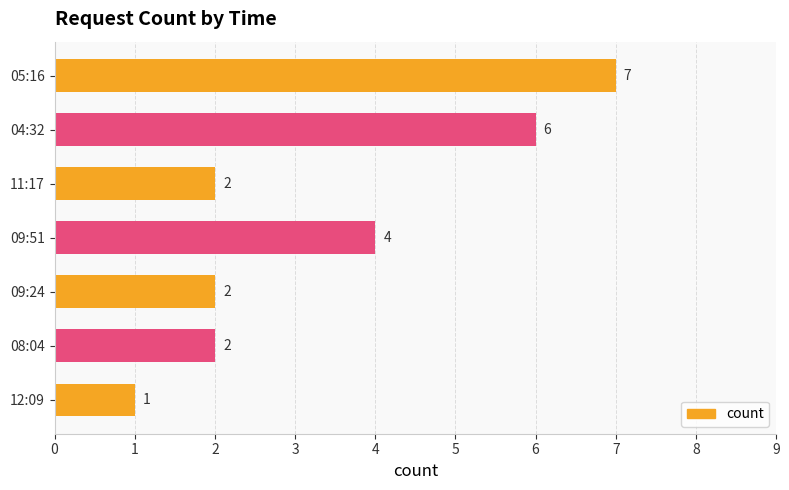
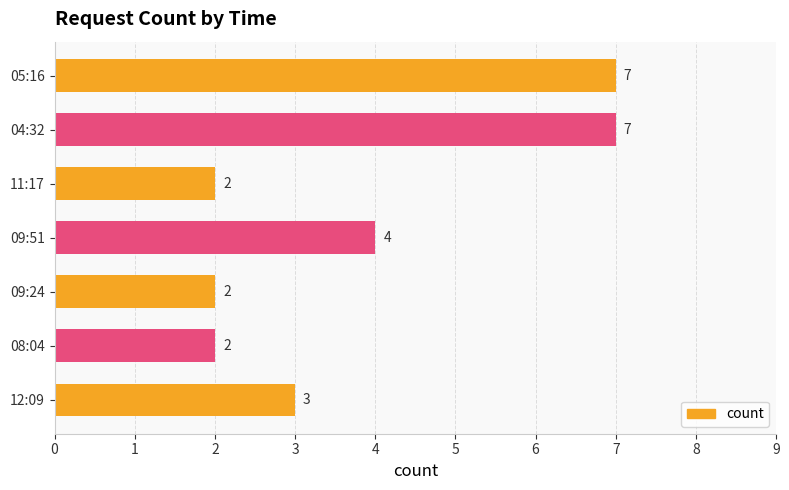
04:32: 6 -> 7
12:09: 1 -> 3
